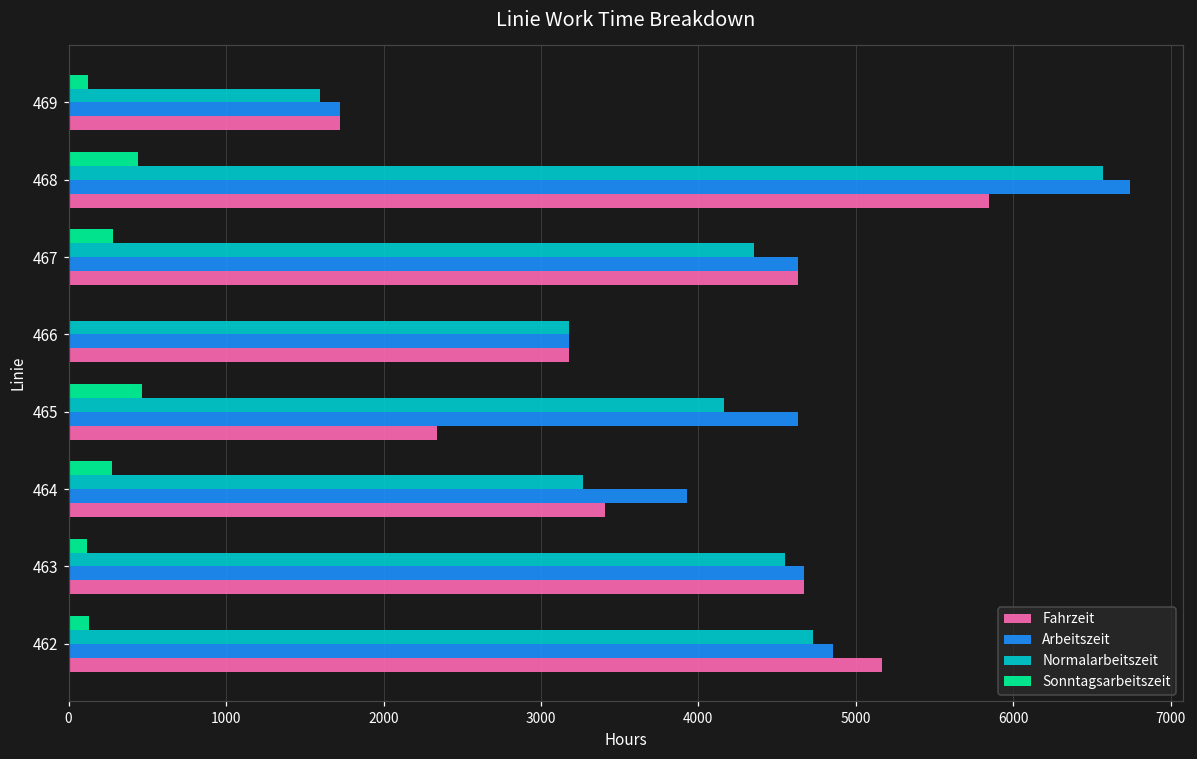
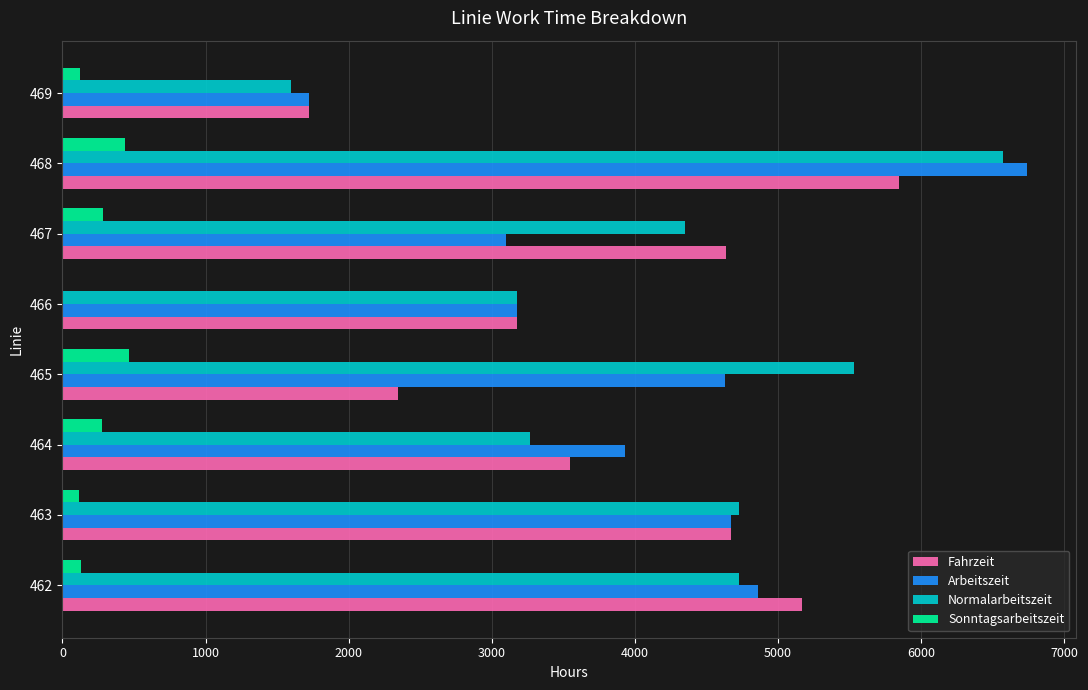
Arbeitszeit, 467: 4630 -> 3100
Normalarbeitszeit, 465: 4160 -> 5530
Fahrzeit, 464: 3410 -> 3550
Normalarbeitszeit, 463: 4550 -> 4730
